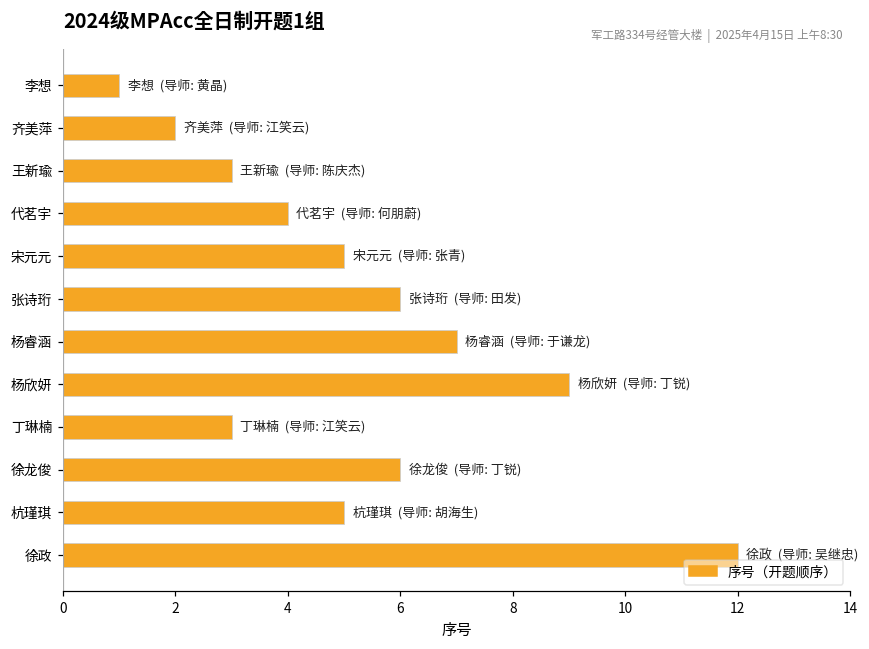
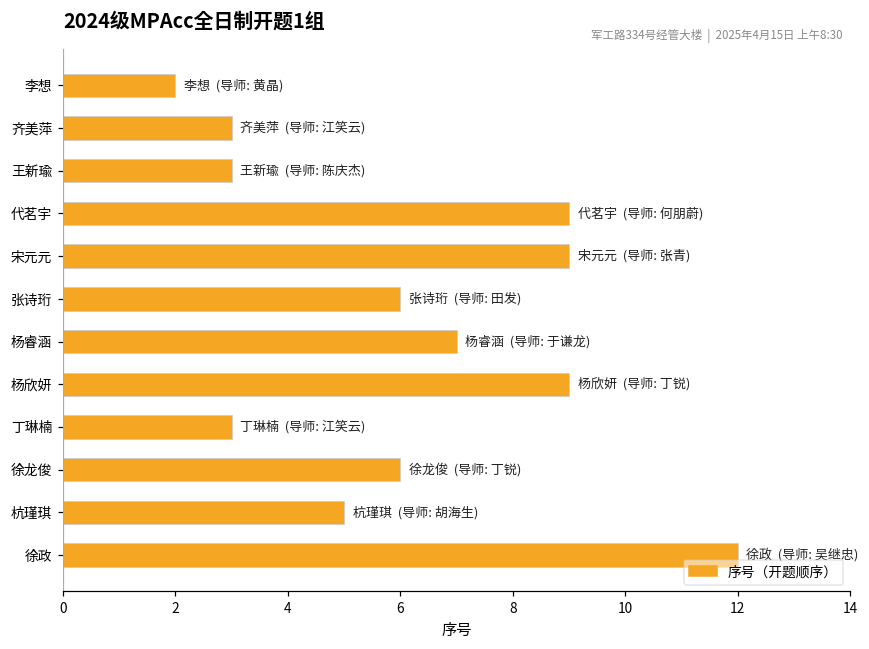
李想: 1 -> 2
齐美萍: 2 -> 3
代茗宇: 4 -> 9
宋元元: 5 -> 9
